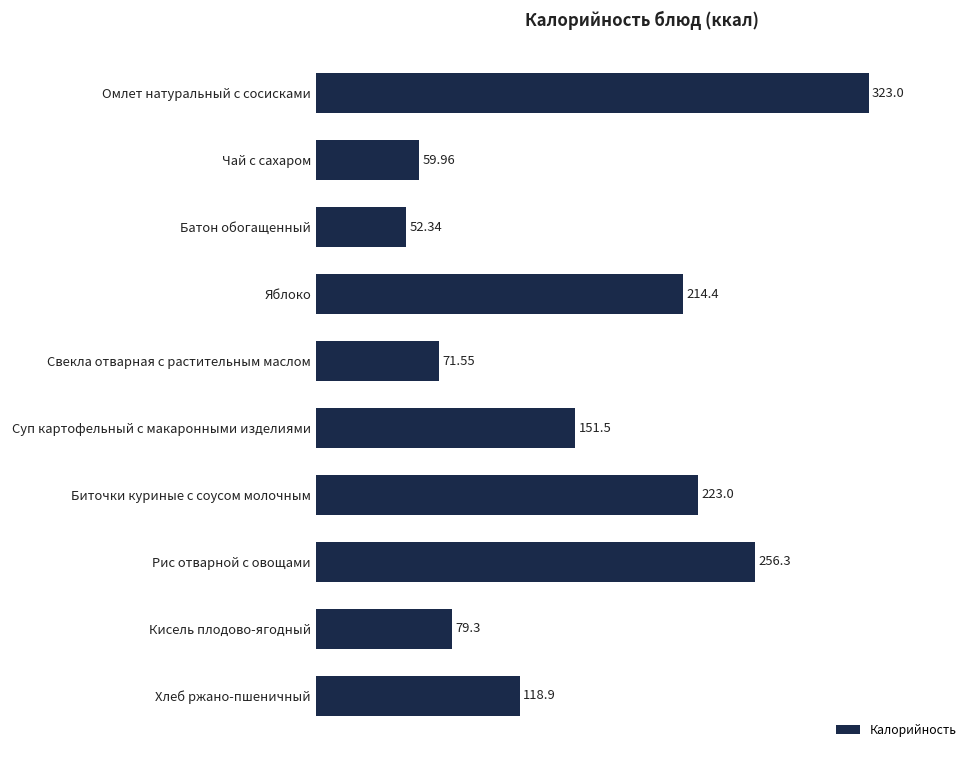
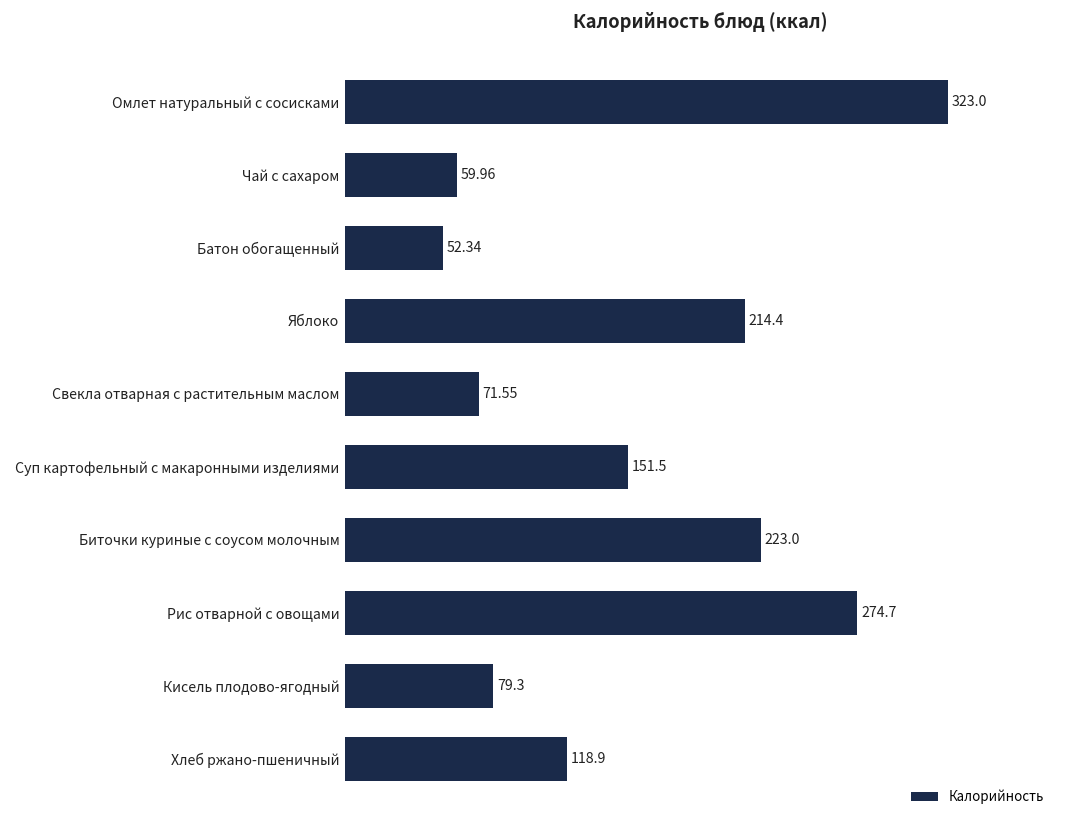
Рис отварной с овощами: 256.3 -> 274.7
